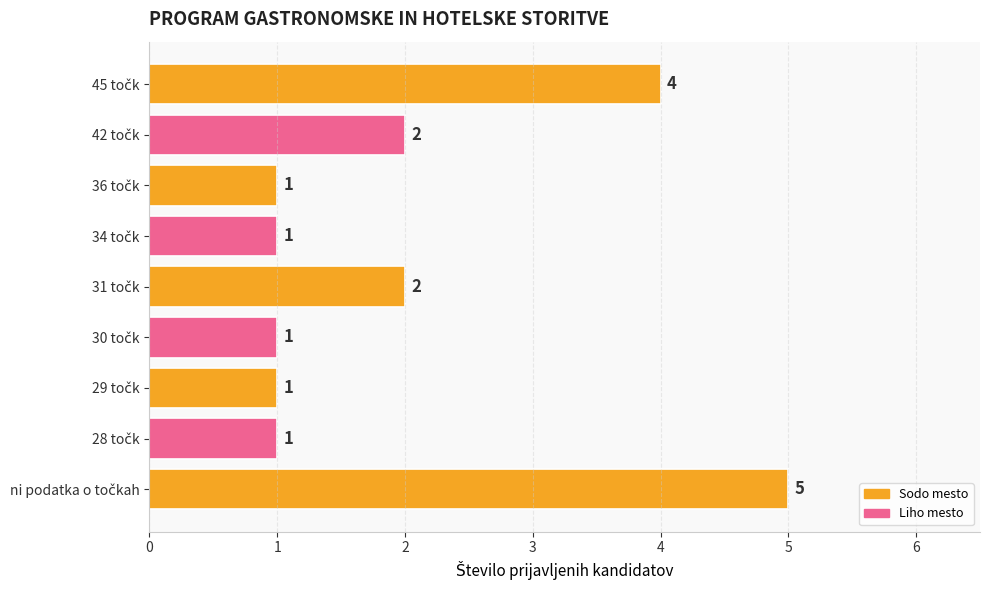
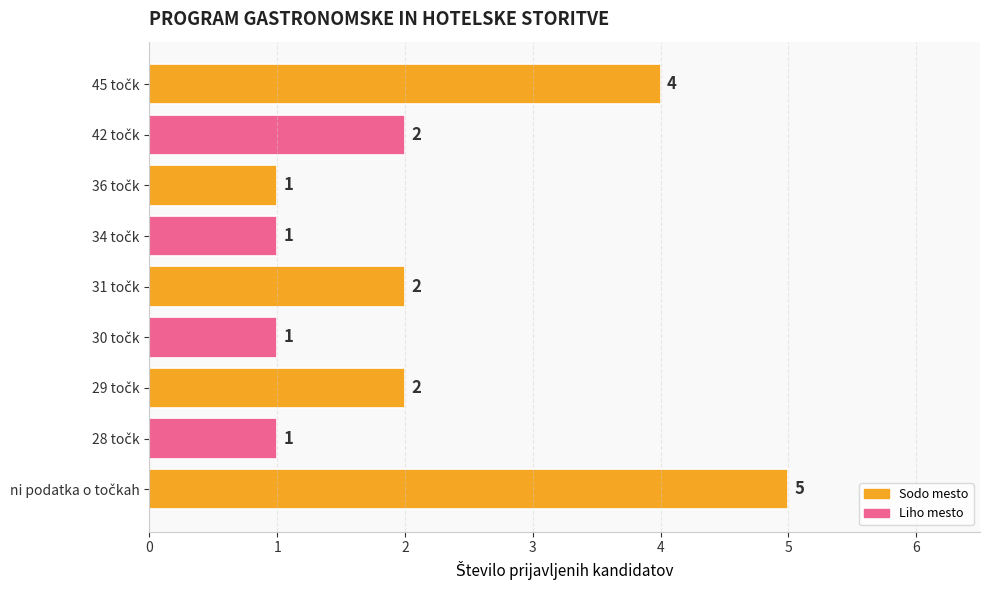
29 točk: 1 -> 2
